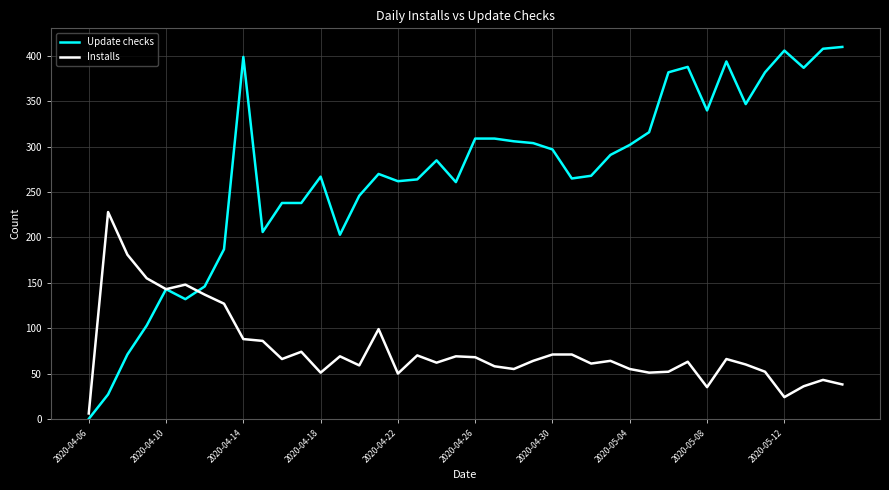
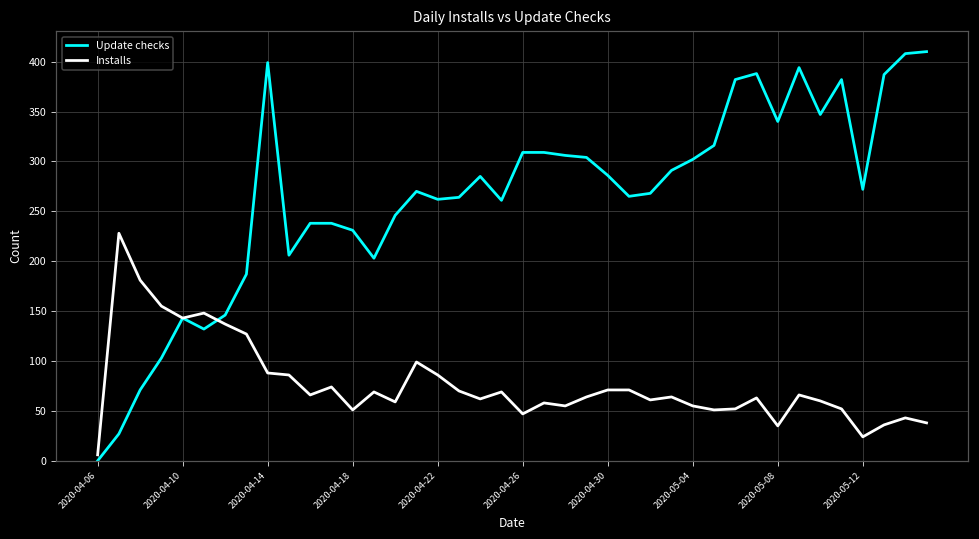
Update checks, 2020-04-18: 270 -> 230
Installs, 2020-04-22: 50 -> 90
Installs, 2020-04-26: 70 -> 50
Update checks, 2020-04-30: 300 -> 290
Update checks, 2020-05-12: 410 -> 270
